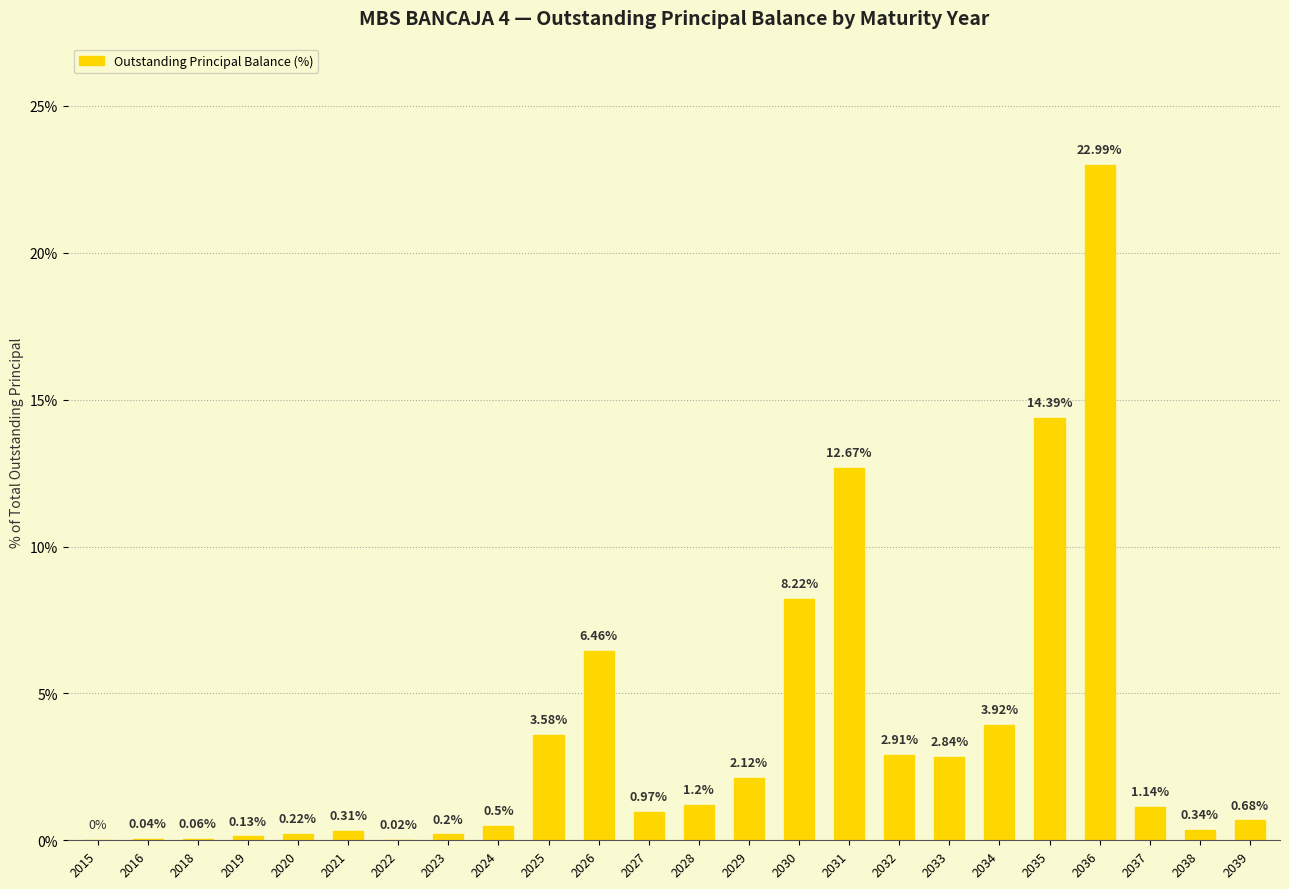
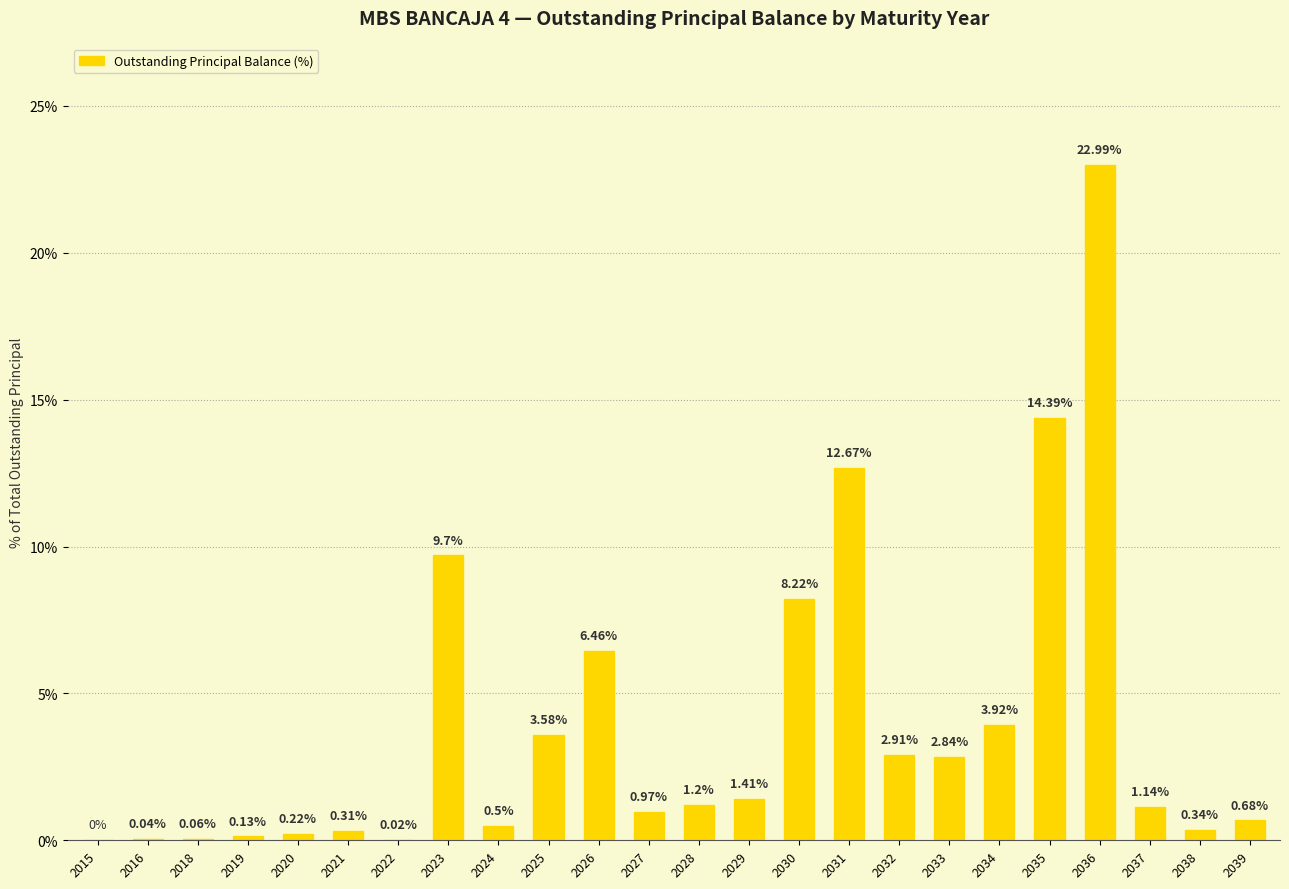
2023: 0.2% -> 9.7%
2029: 2.12% -> 1.41%
